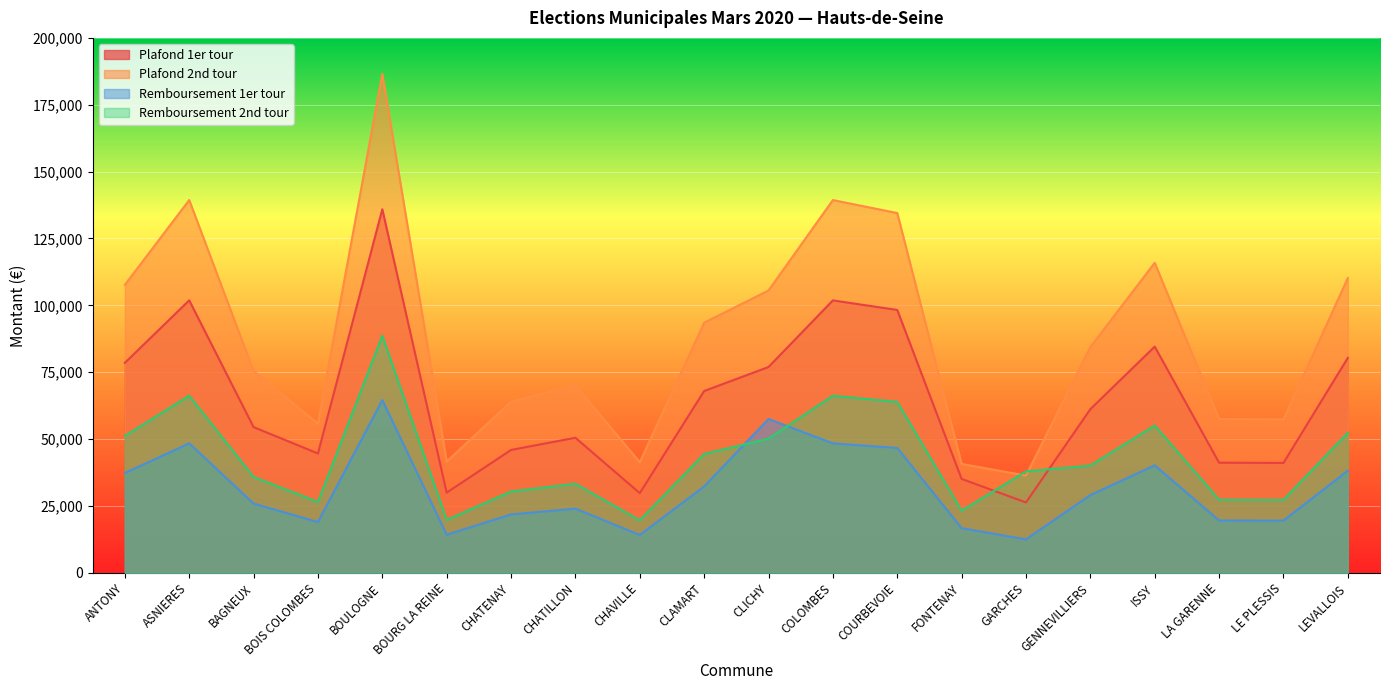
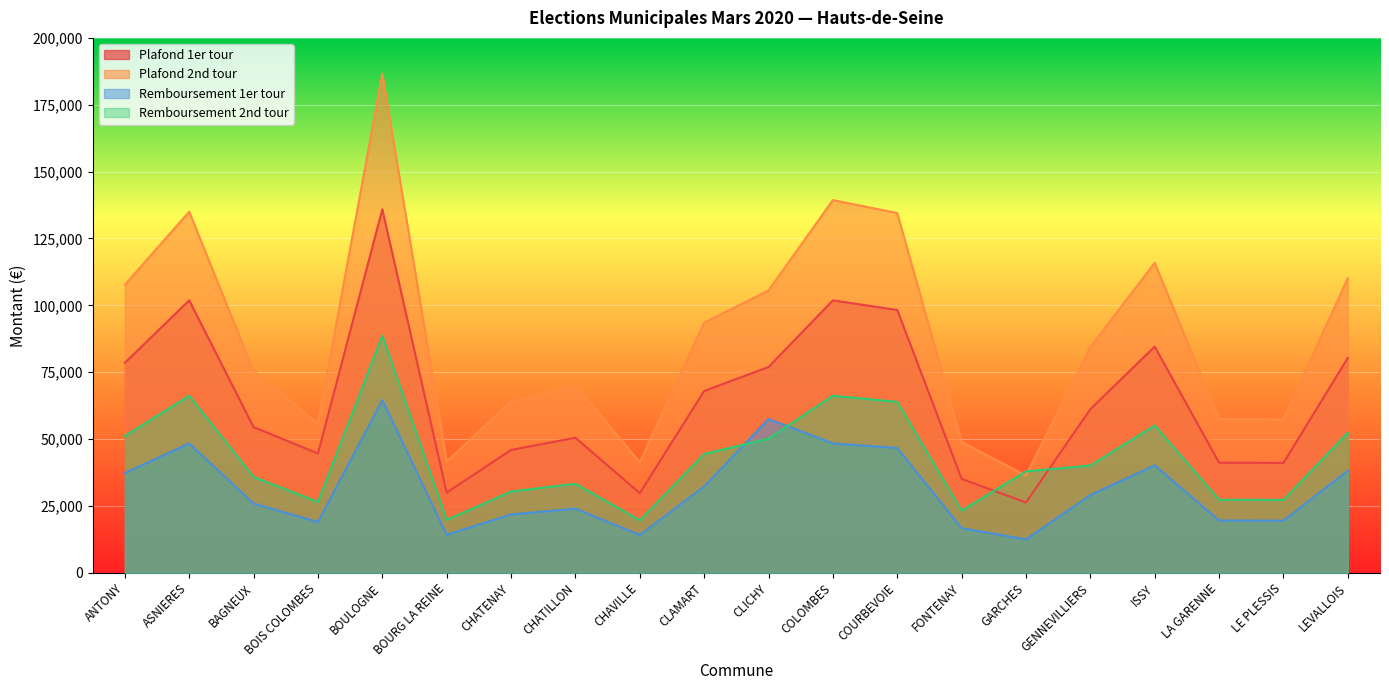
Plafond 2nd tour, ASNIERES: 139,000 -> 135,000
Plafond 2nd tour, FONTENAY: 41,000 -> 49,000
